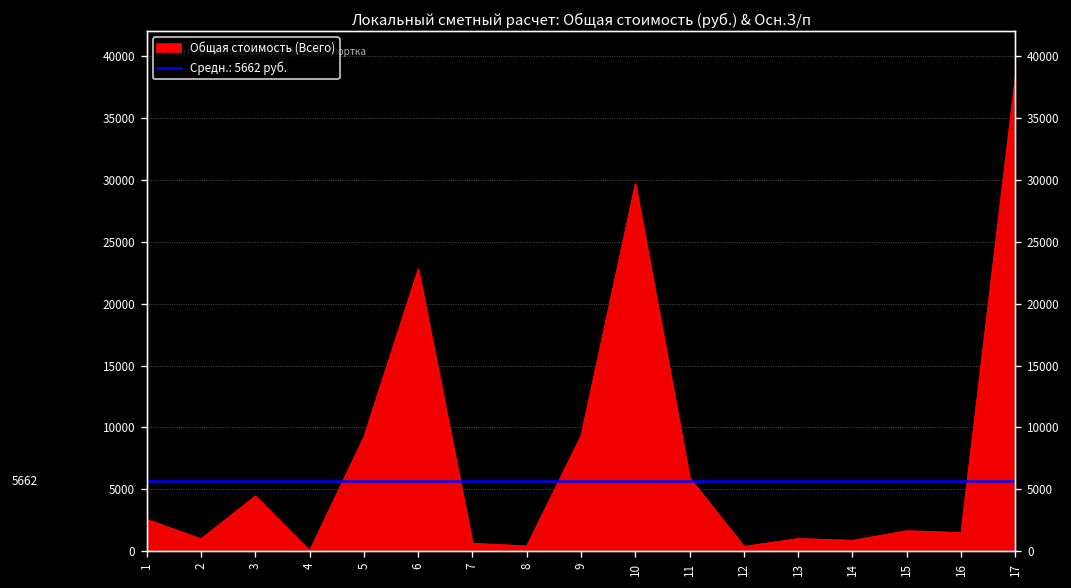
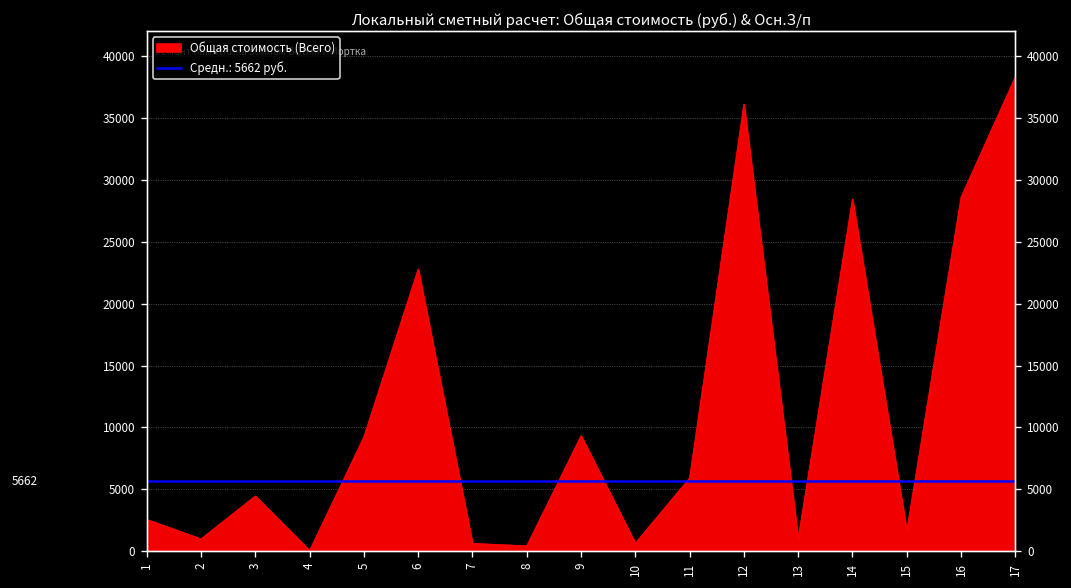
10: 29700 -> 600
12: 400 -> 36100
14: 900 -> 28500
16: 1500 -> 28600
